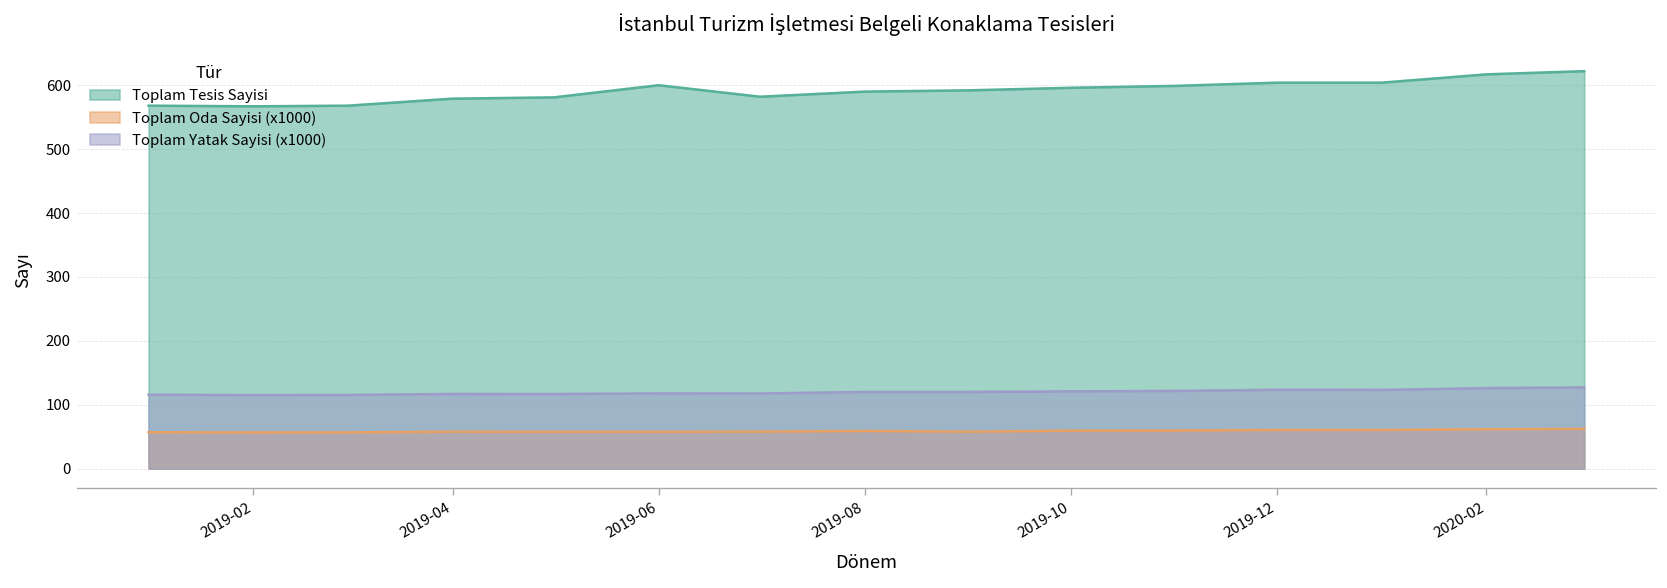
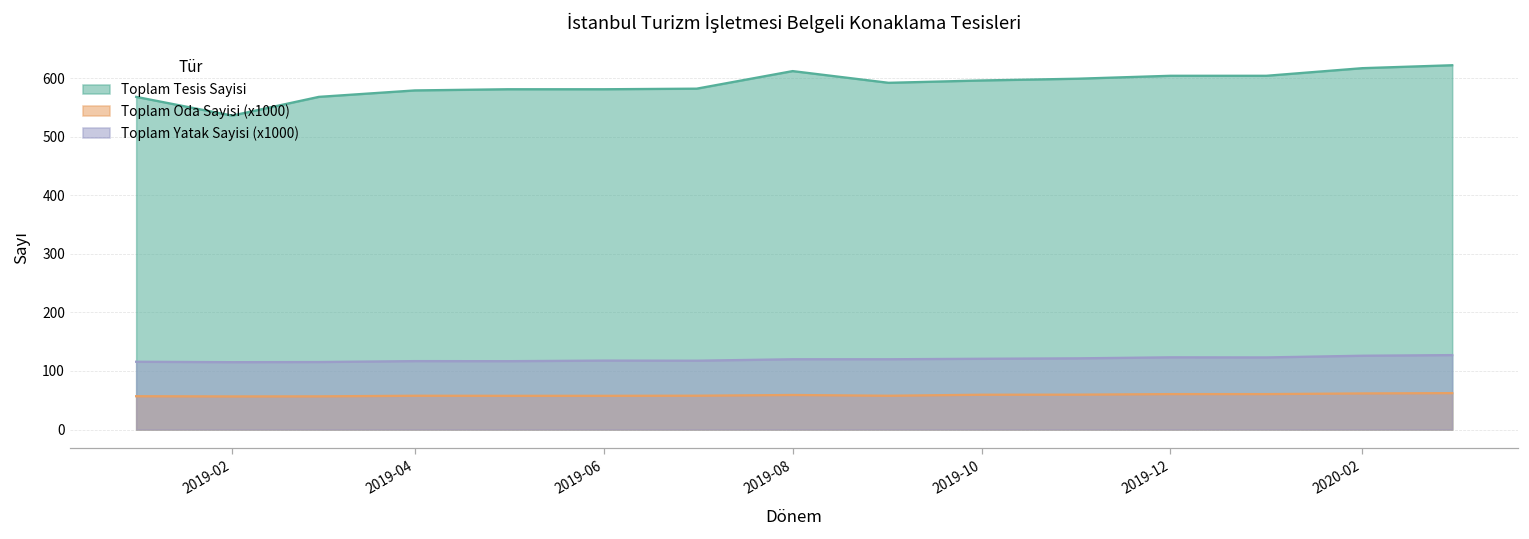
Toplam Tesis Sayisi, 2019-02: 570 -> 540
Toplam Tesis Sayisi, 2019-06: 600 -> 580
Toplam Tesis Sayisi, 2019-08: 590 -> 610
